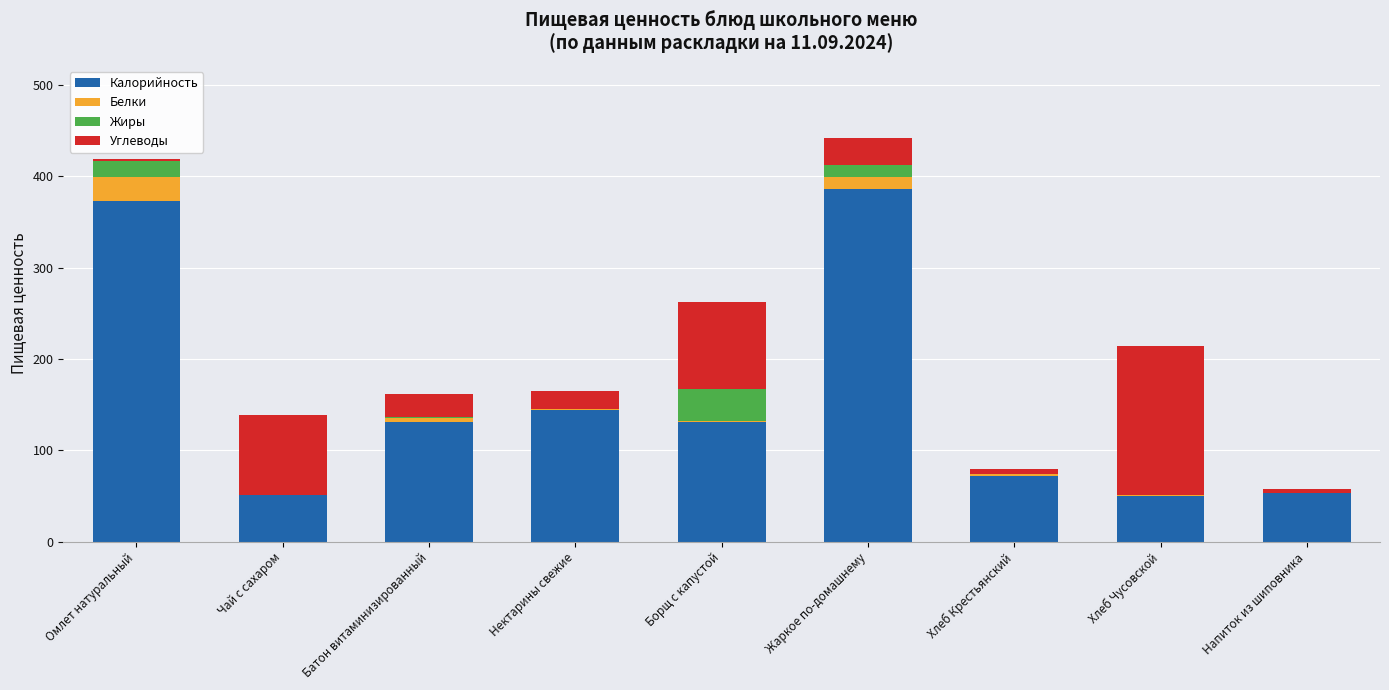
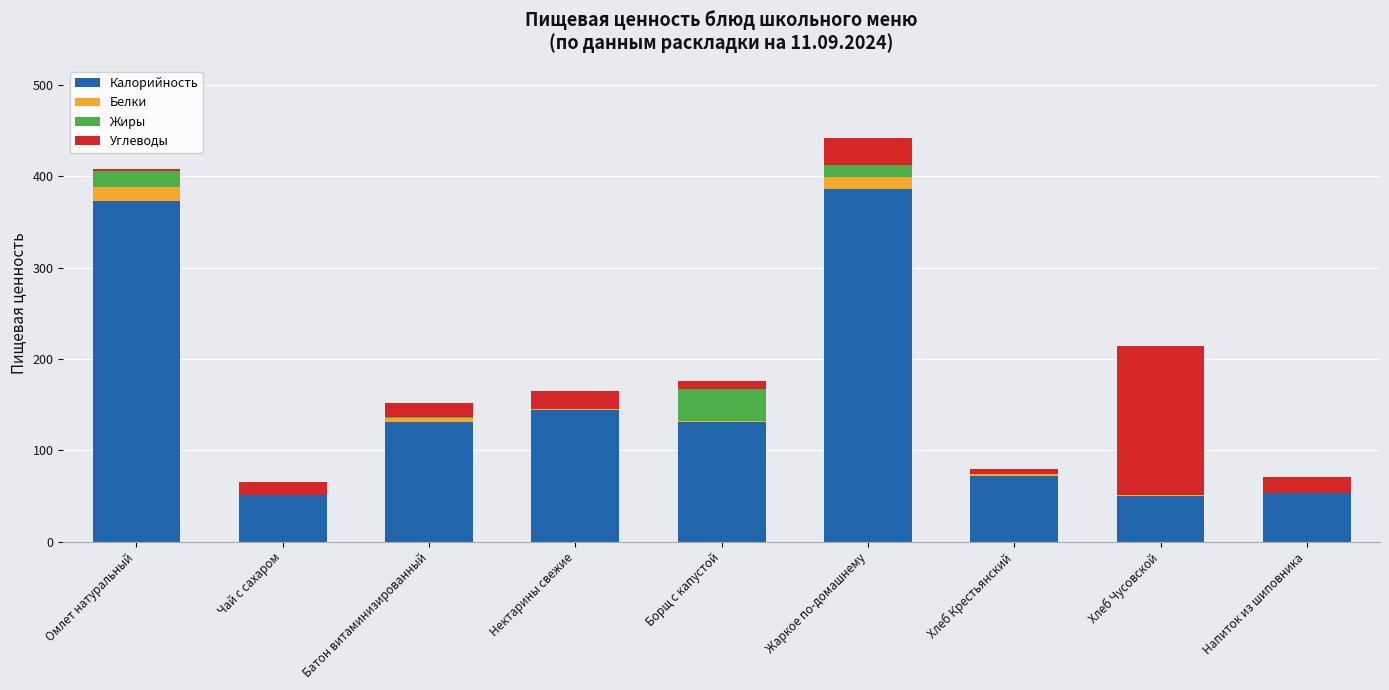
Белки, Омлет натуральный: 30 -> 20
Углеводы, Чай с сахаром: 90 -> 10
Углеводы, Батон витаминизированный: 30 -> 20
Углеводы, Борщ с капустой: 100 -> 10
Углеводы, Напиток из шиповника: 0 -> 20
